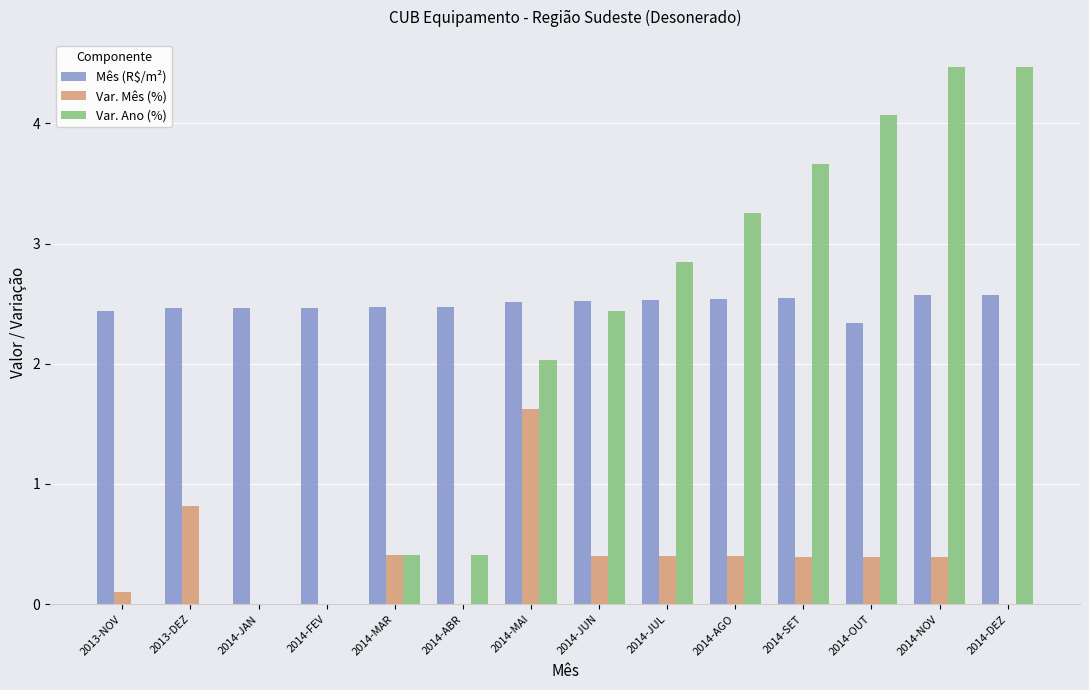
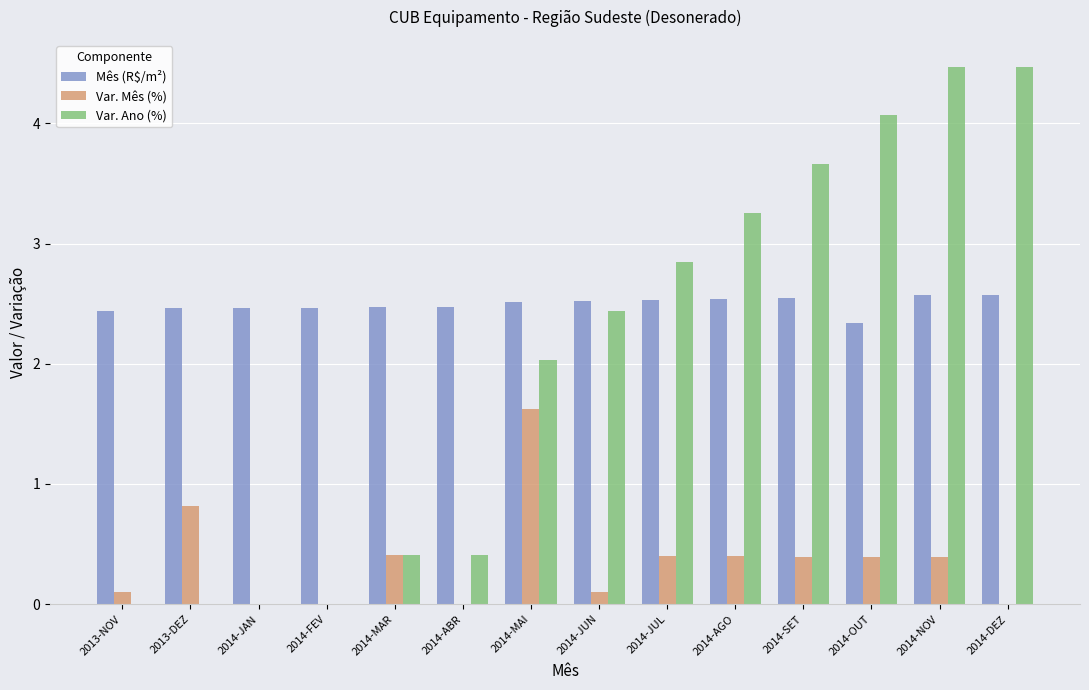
Var. Mês (%), 2014-JUN: 0.4 -> 0.1
